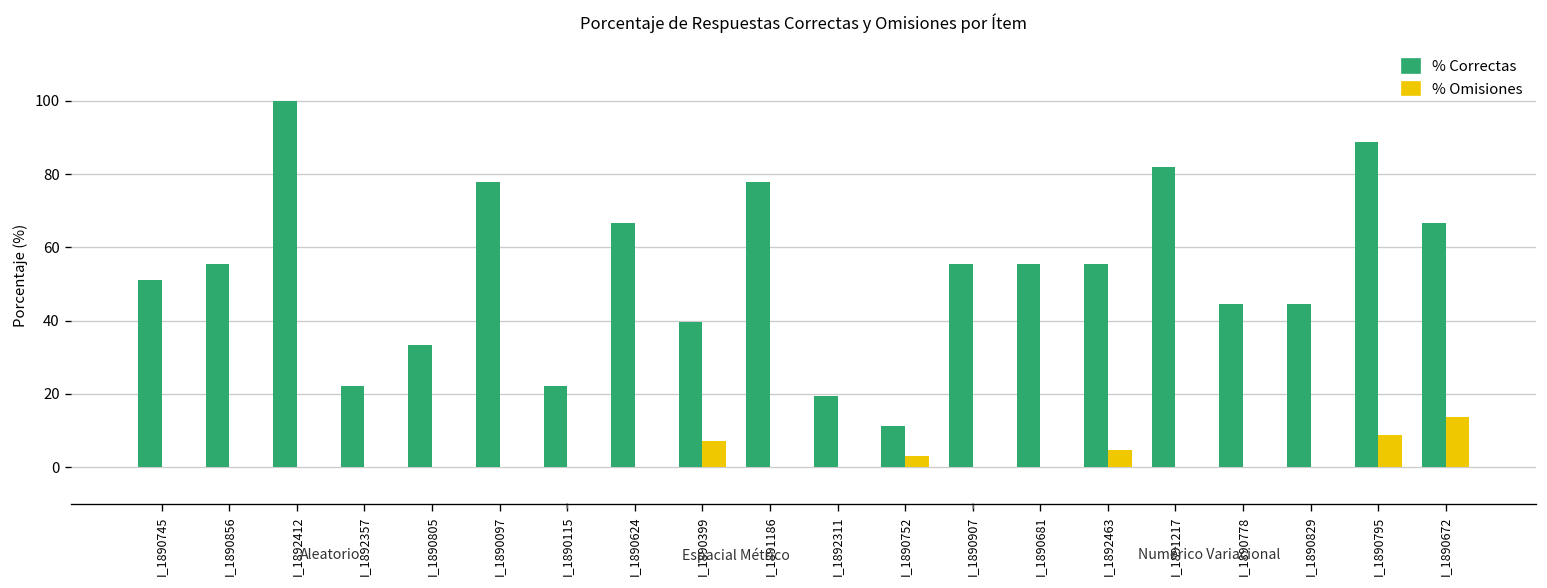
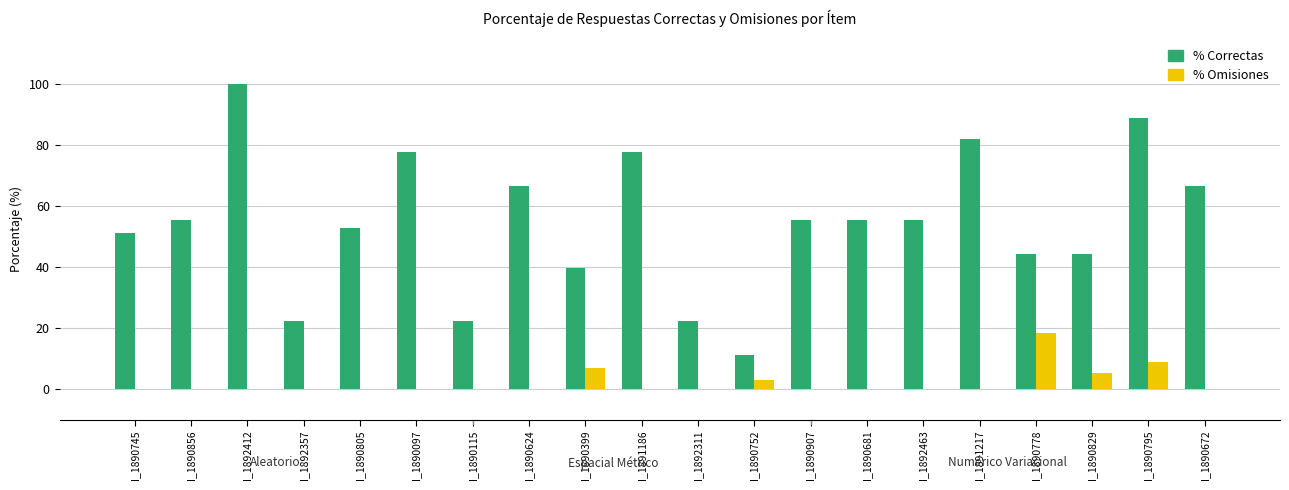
% Correctas, I_1890805: 33 -> 53
% Correctas, I_1892311: 19 -> 22
% Omisiones, I_1892463: 5 -> 0
% Omisiones, I_1890778: 0 -> 18
% Omisiones, I_1890829: 0 -> 5
% Omisiones, I_1890672: 14 -> 0
